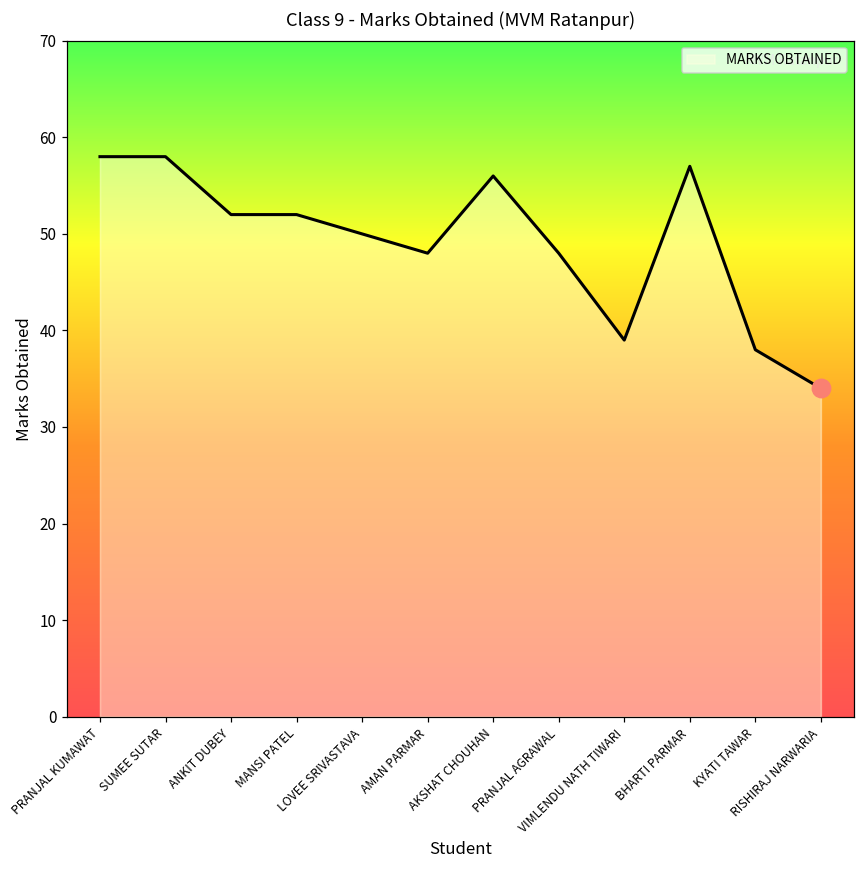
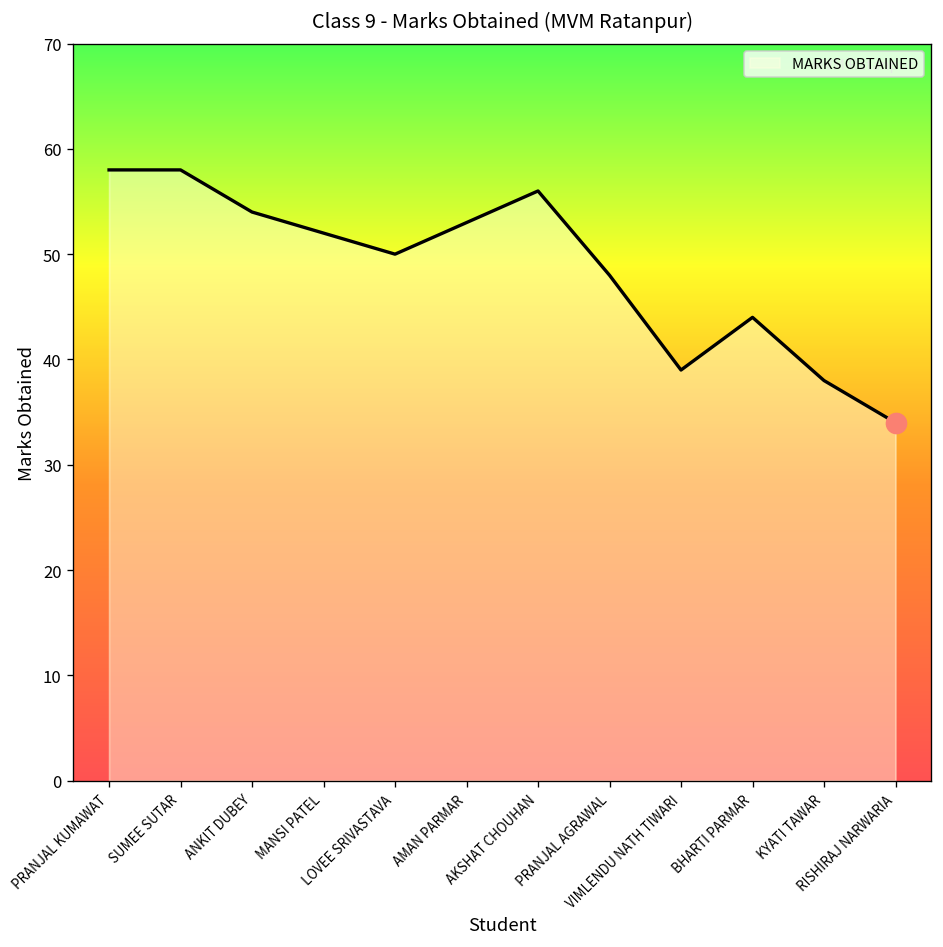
MARKS OBTAINED, ANKIT DUBEY: 52 -> 54
MARKS OBTAINED, AMAN PARMAR: 48 -> 53
MARKS OBTAINED, BHARTI PARMAR: 57 -> 44
